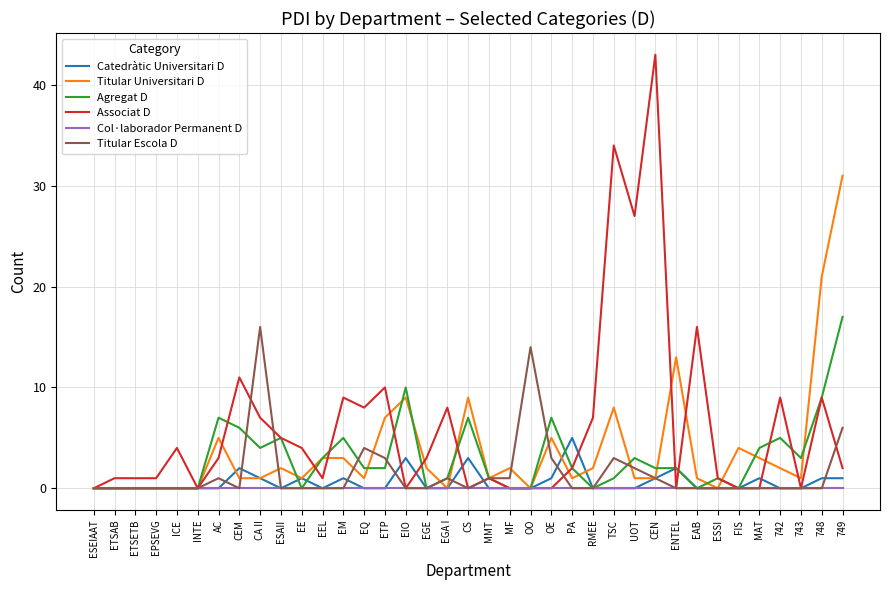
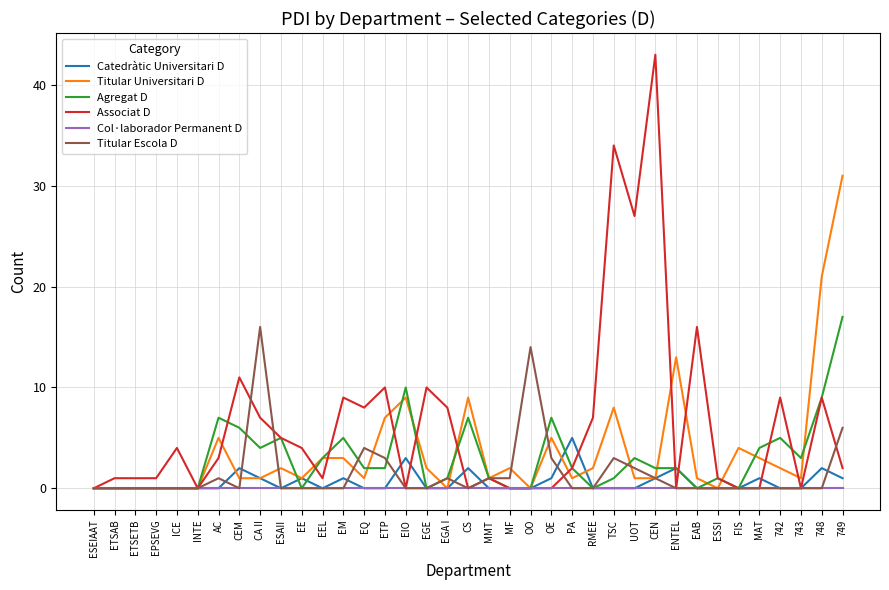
Associat D, EGE: 3 -> 10
Catedràtic Universitari D, CS: 3 -> 2
Catedràtic Universitari D, 748: 1 -> 2
